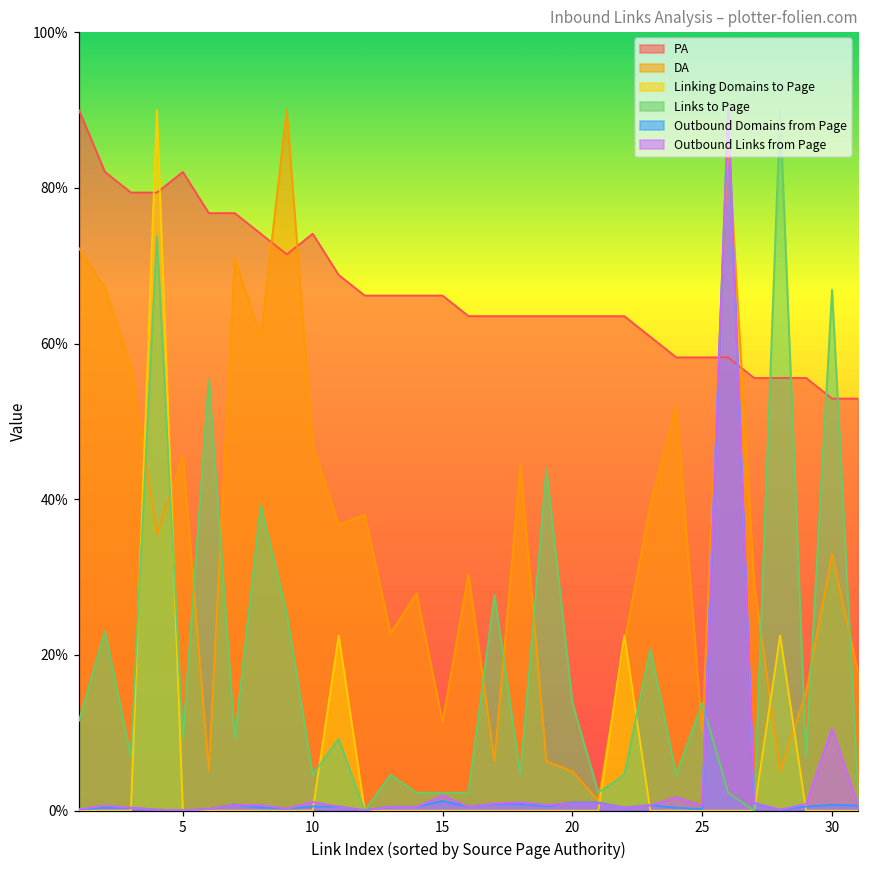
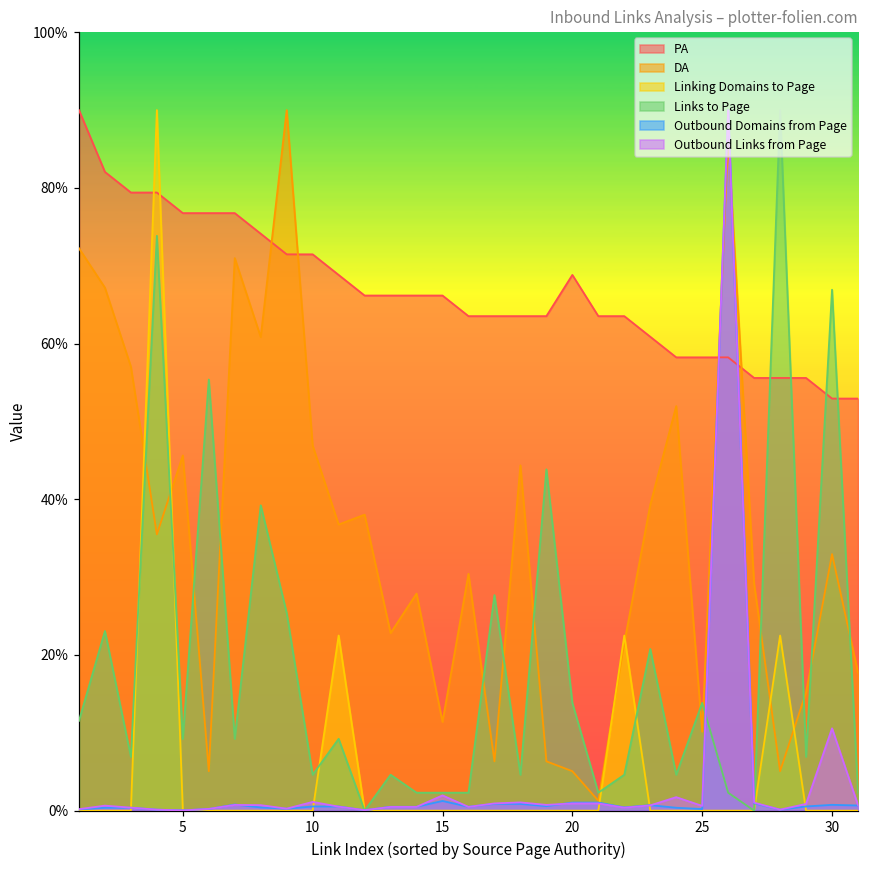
PA, 5: 82% -> 77%
PA, 10: 74% -> 71%
PA, 20: 64% -> 69%
